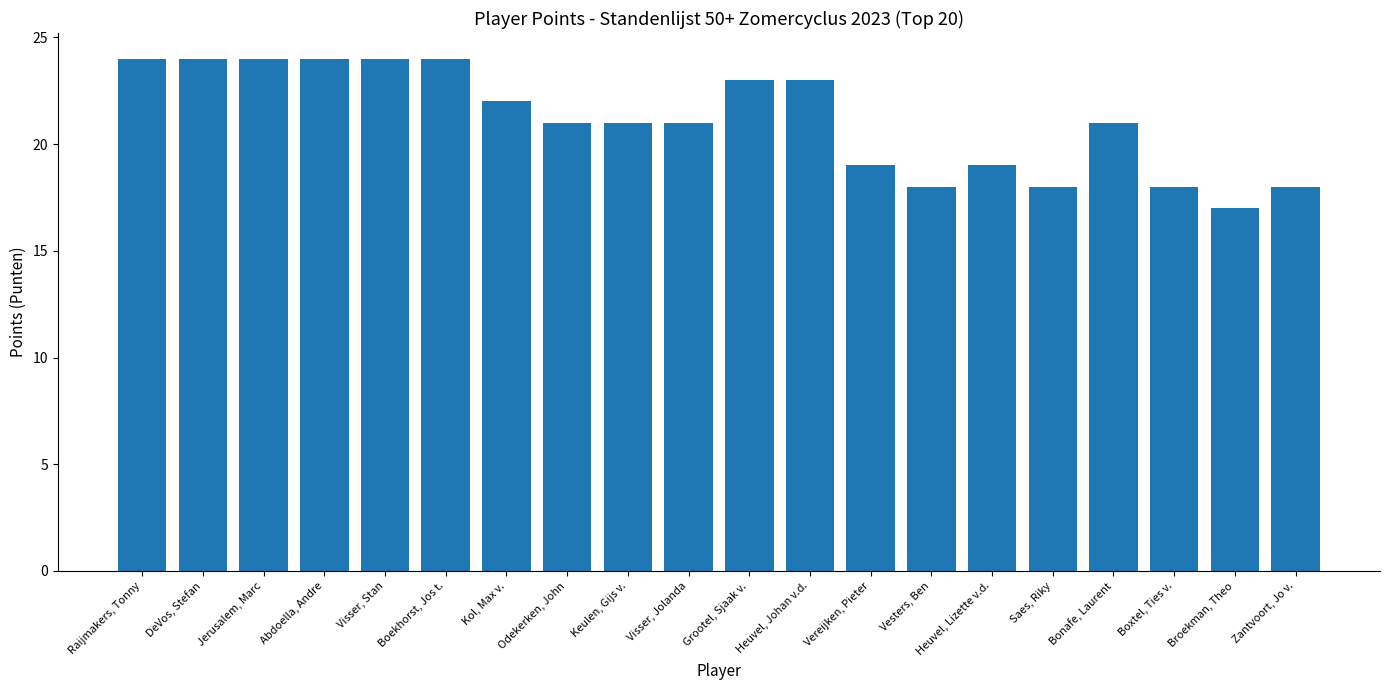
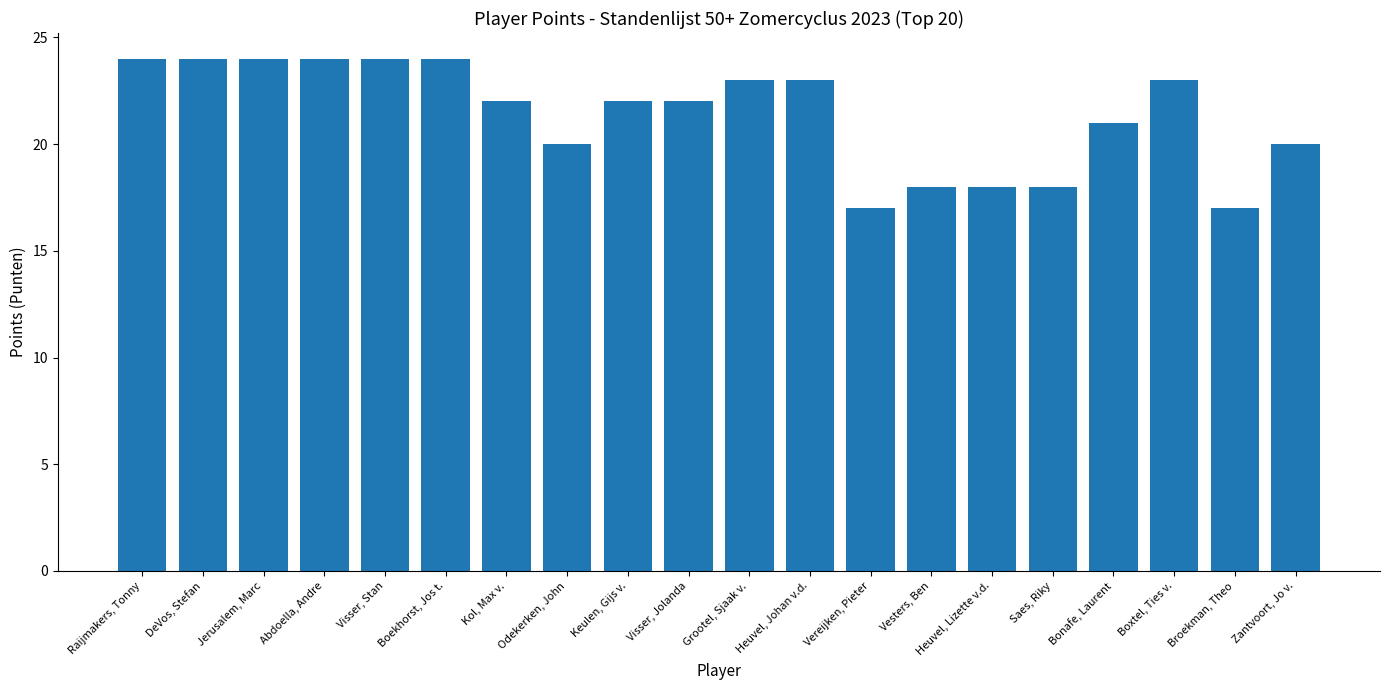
Odekerken, John: 21 -> 20
Keulen, Gijs v.: 21 -> 22
Visser, Jolanda: 21 -> 22
Vereijken, Pieter: 19 -> 17
Heuvel, Lizette v.d.: 19 -> 18
Boxtel, Ties v.: 18 -> 23
Zantvoort, Jo v.: 18 -> 20
